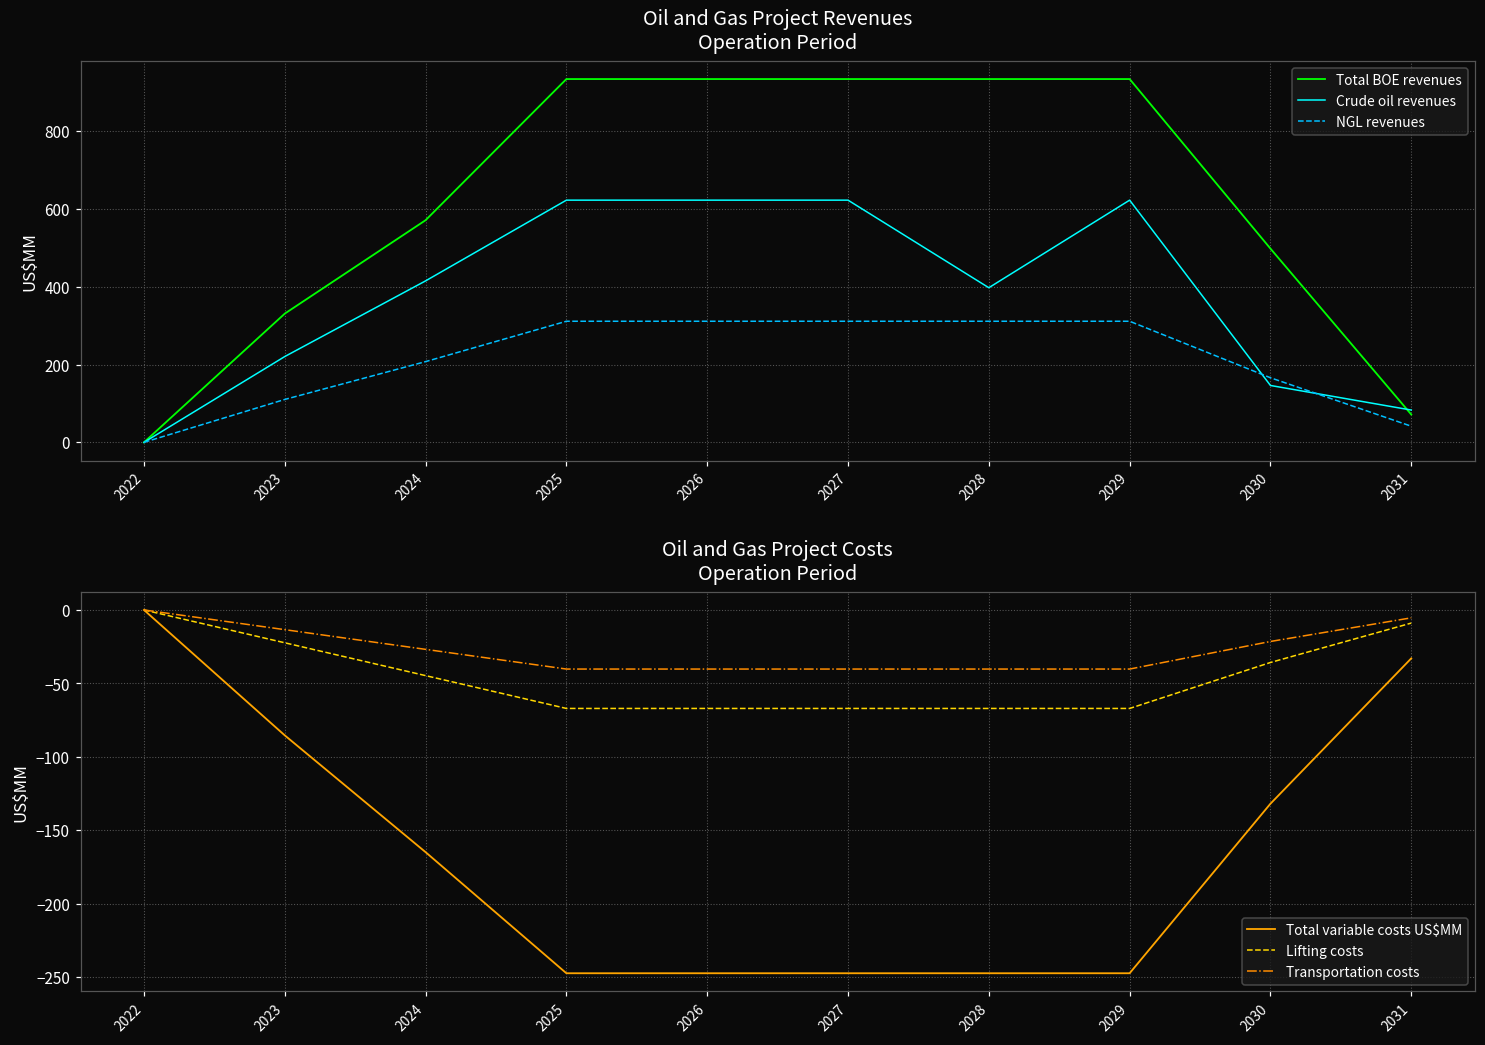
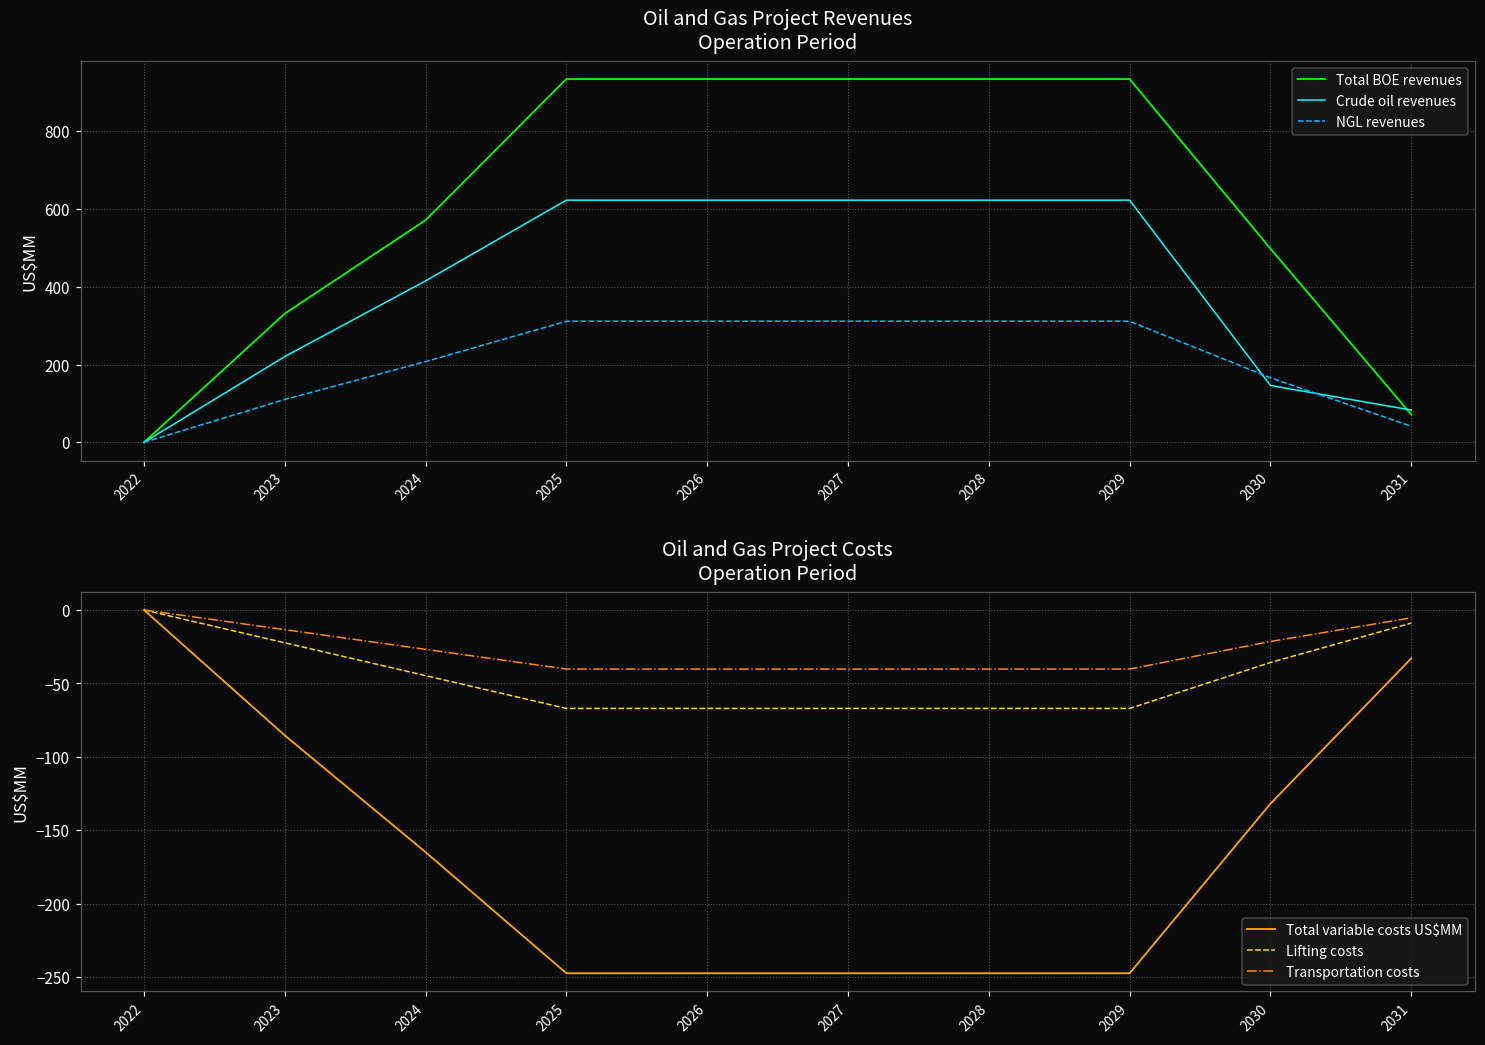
Oil and Gas Project Revenues Operation Period, Crude oil revenues, 2028: 400 -> 620
